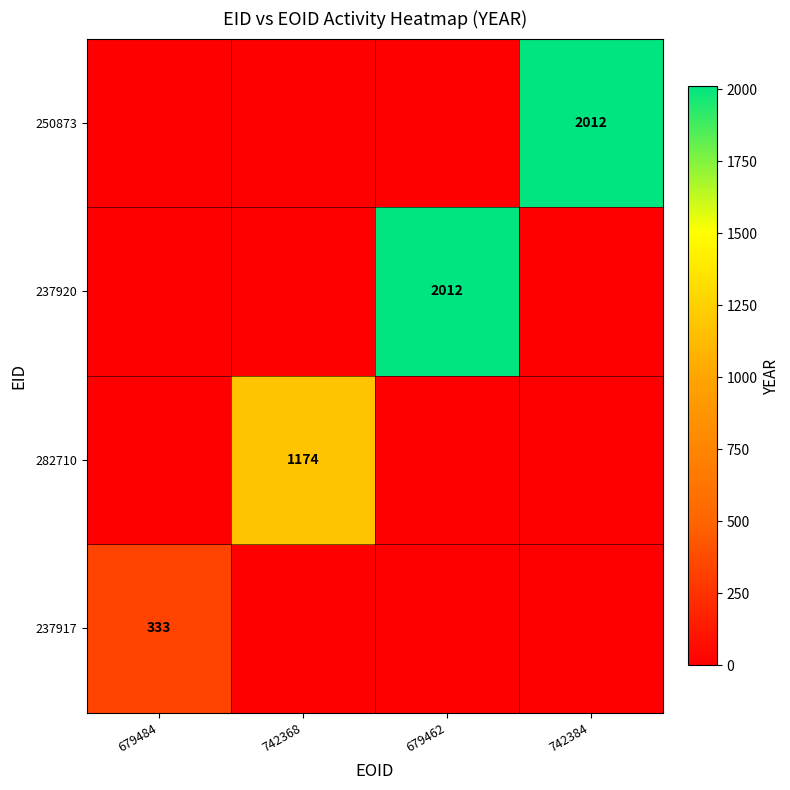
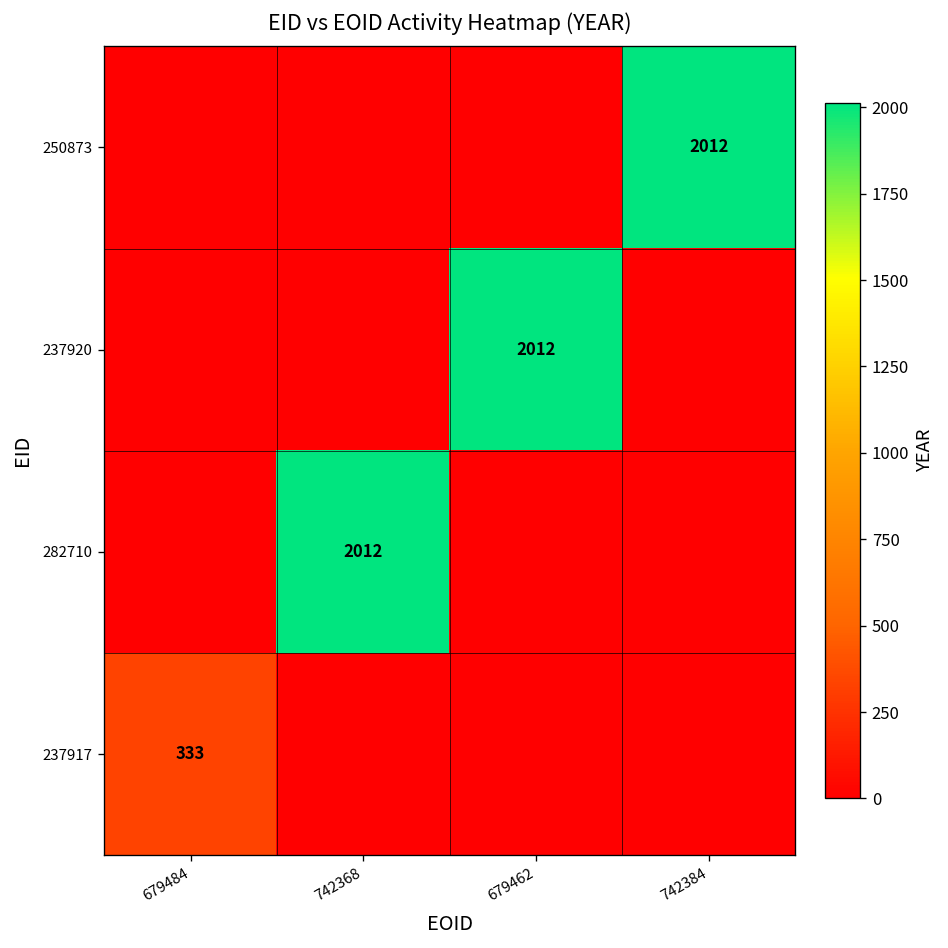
282710, 742368: 1174 -> 2012
